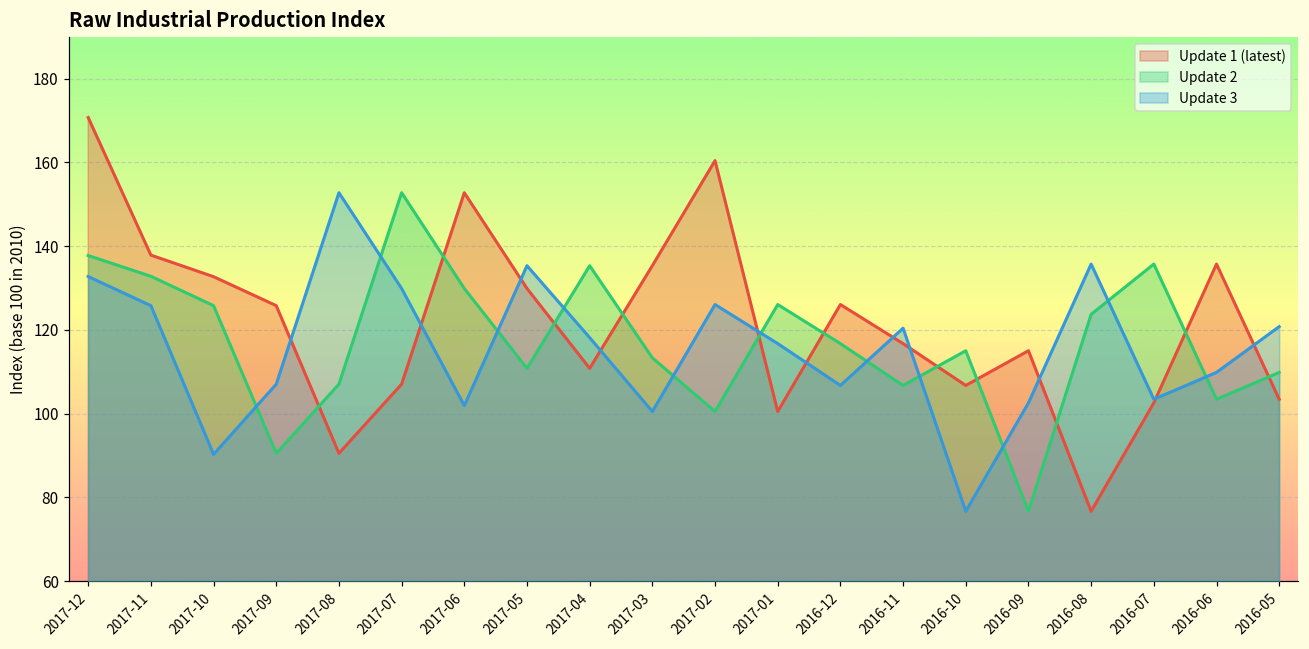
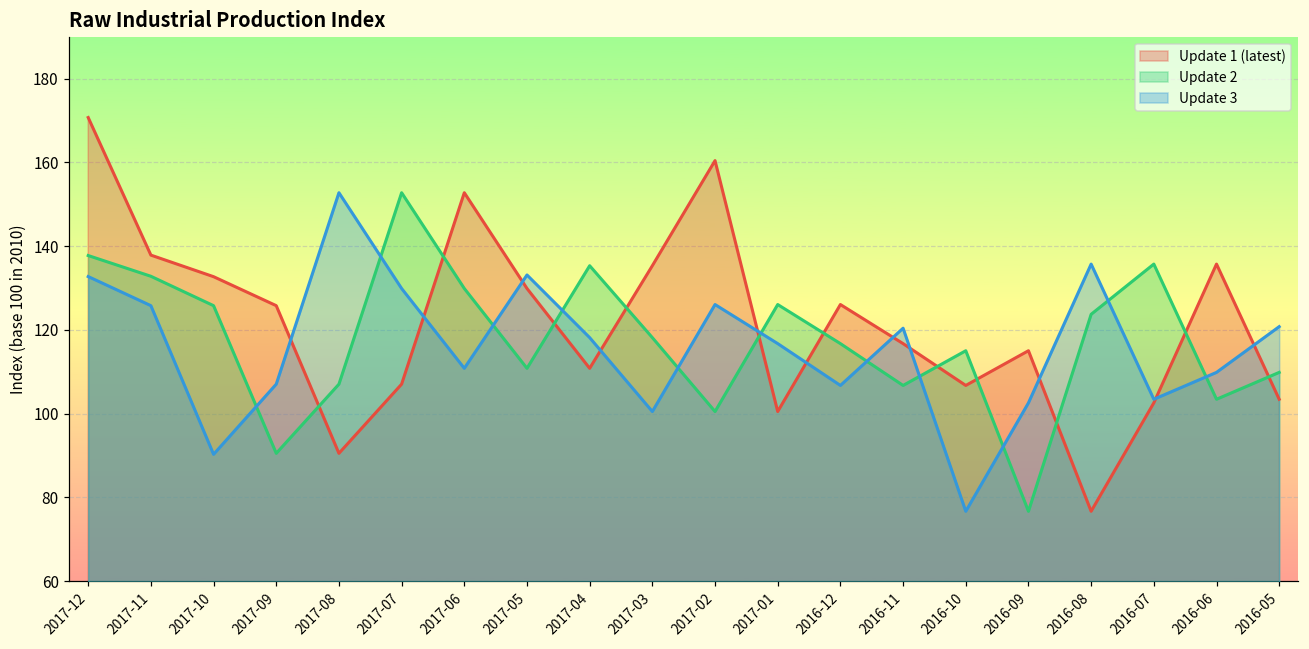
Update 3, 2017-06: 102 -> 111
Update 3, 2017-05: 135 -> 133
Update 2, 2017-03: 113 -> 118
